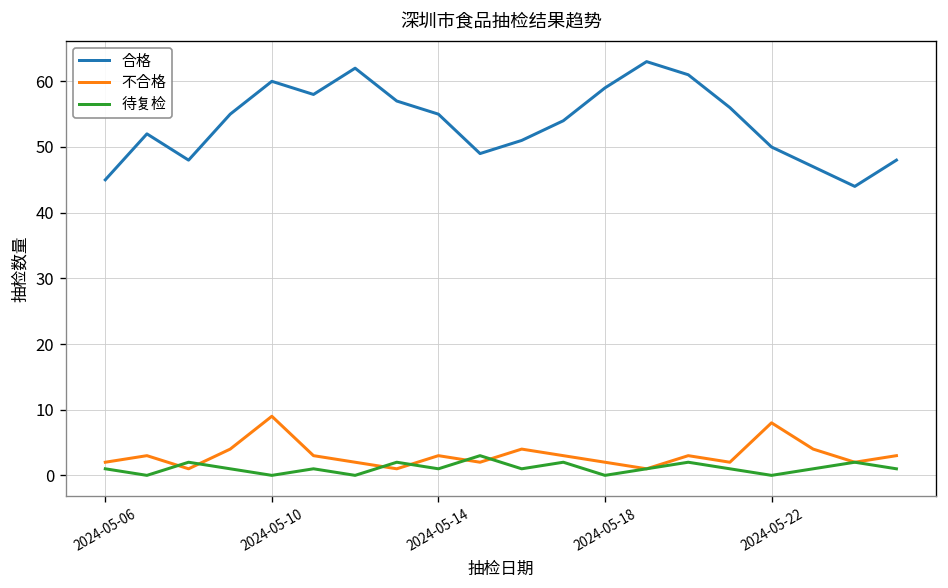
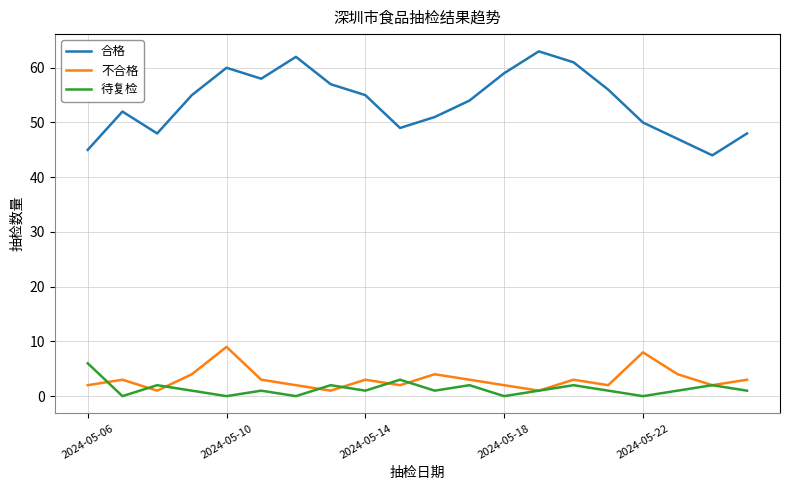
待复检, 2024-05-06: 1 -> 6
